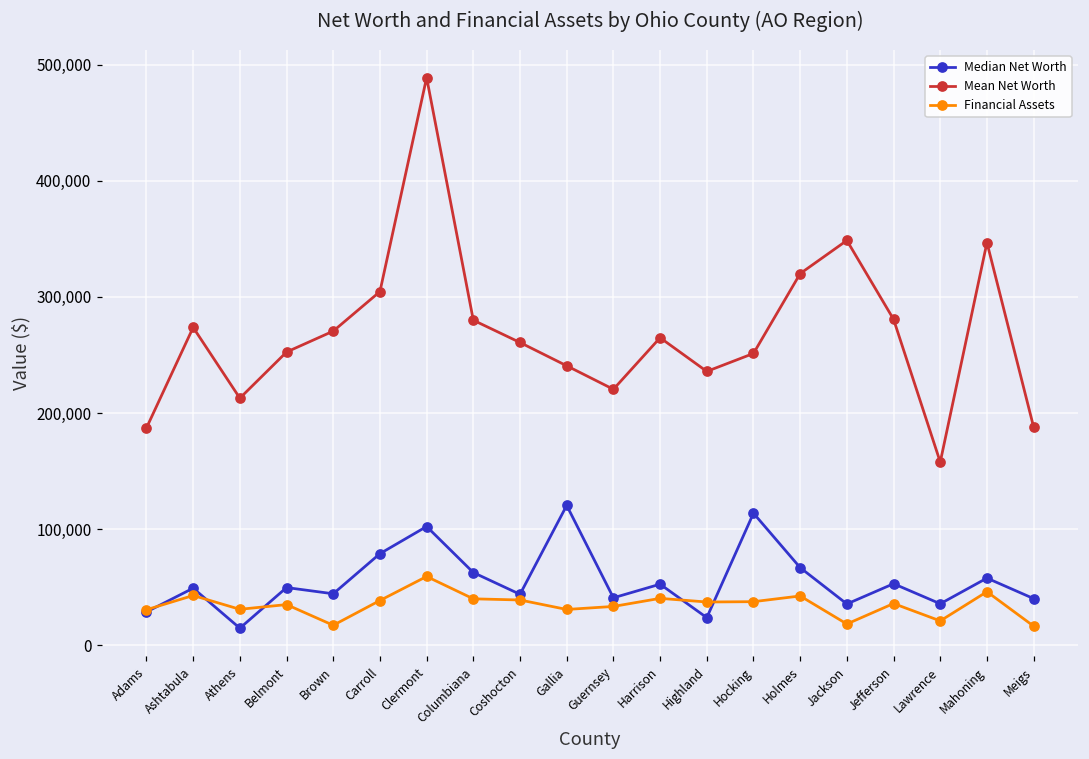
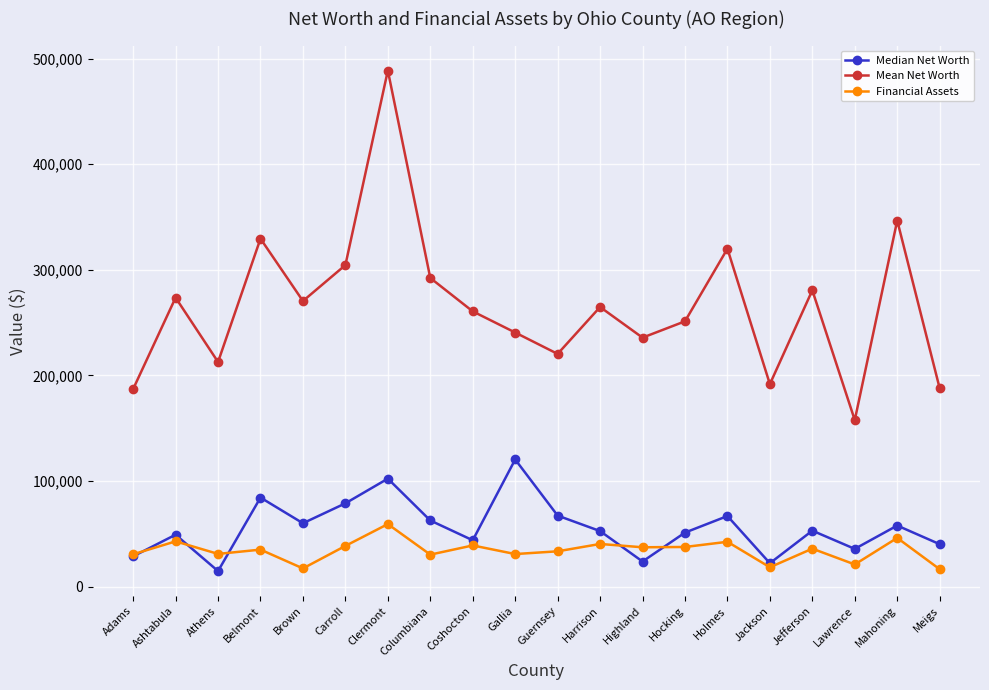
Median Net Worth, Belmont: 50,000 -> 84,000
Mean Net Worth, Belmont: 253,000 -> 330,000
Median Net Worth, Brown: 44,000 -> 60,000
Mean Net Worth, Columbiana: 280,000 -> 292,000
Financial Assets, Columbiana: 40,000 -> 30,000
Median Net Worth, Guernsey: 41,000 -> 67,000
Median Net Worth, Hocking: 114,000 -> 51,000
Median Net Worth, Jackson: 36,000 -> 22,000
Mean Net Worth, Jackson: 349,000 -> 192,000
